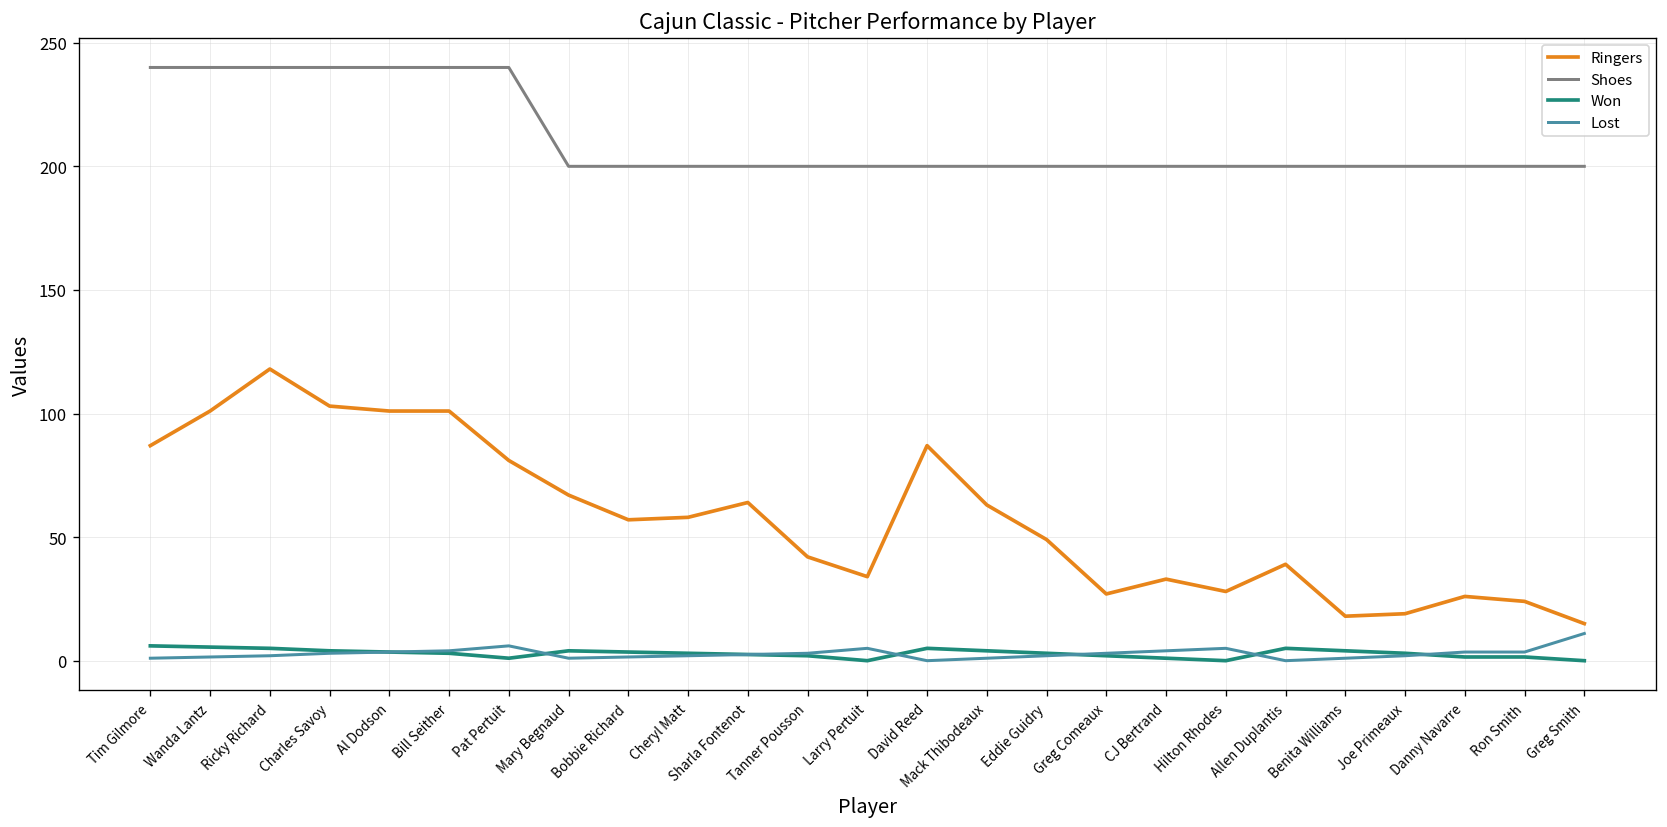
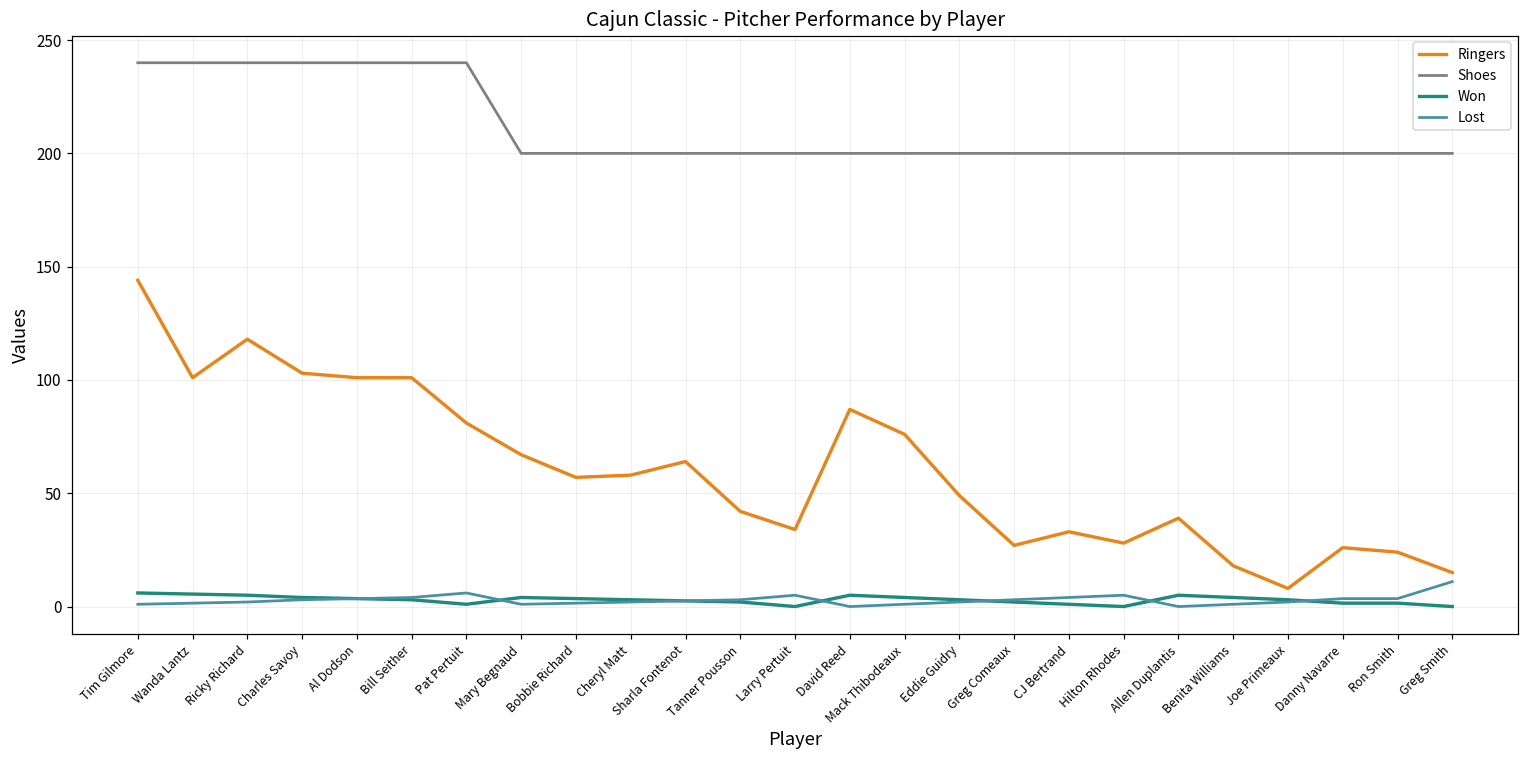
Ringers, Tim Gilmore: 87 -> 144
Ringers, Mack Thibodeaux: 63 -> 76
Ringers, Joe Primeaux: 19 -> 8
